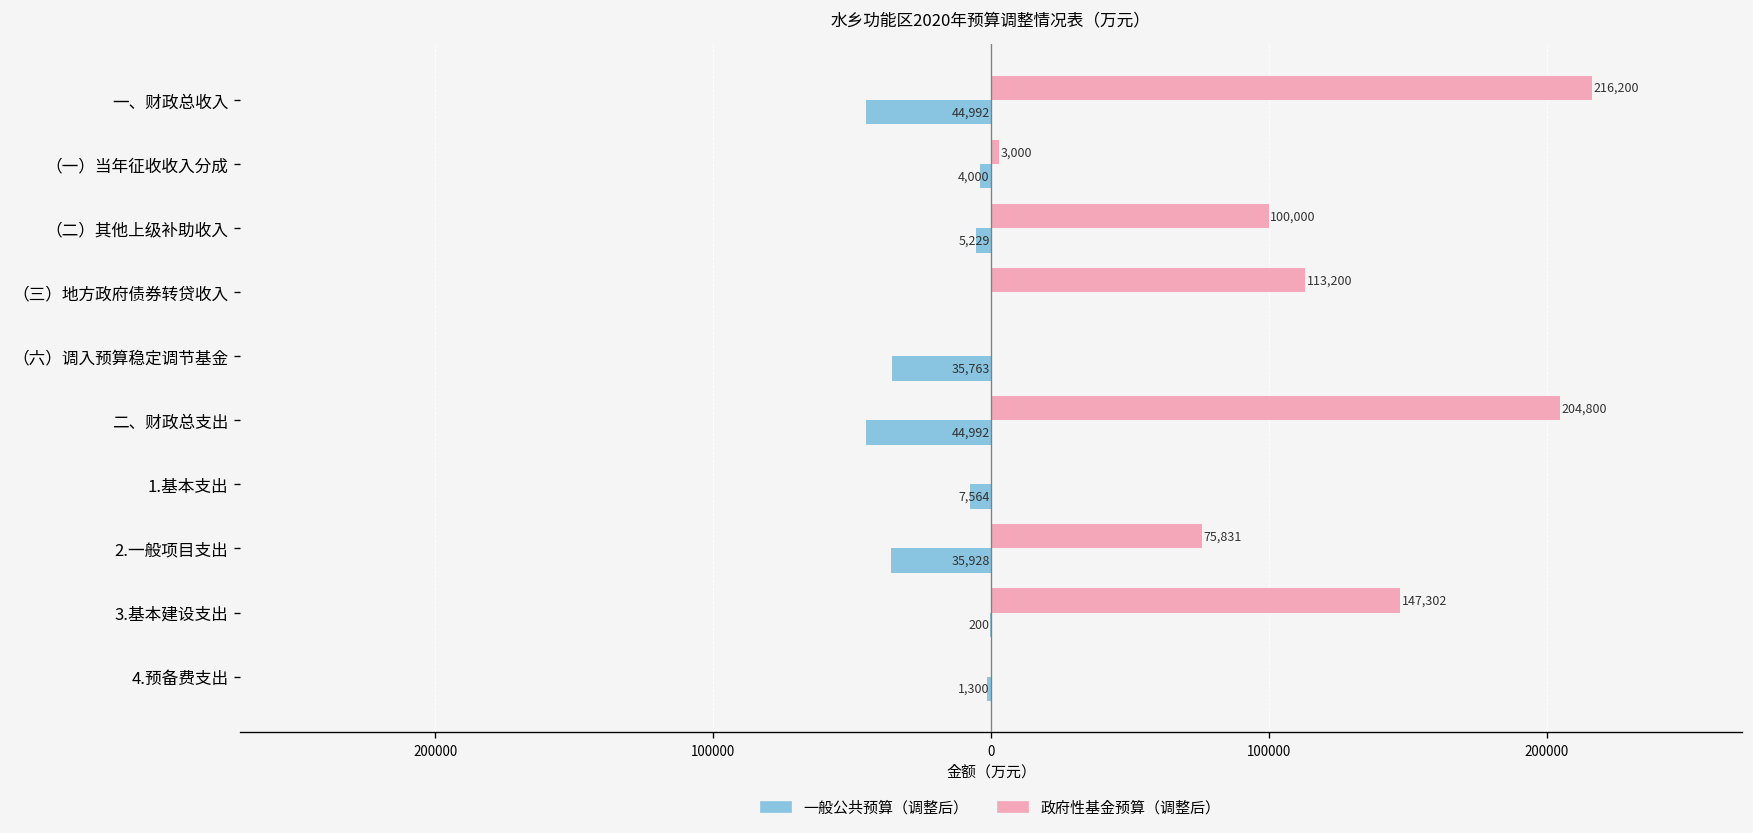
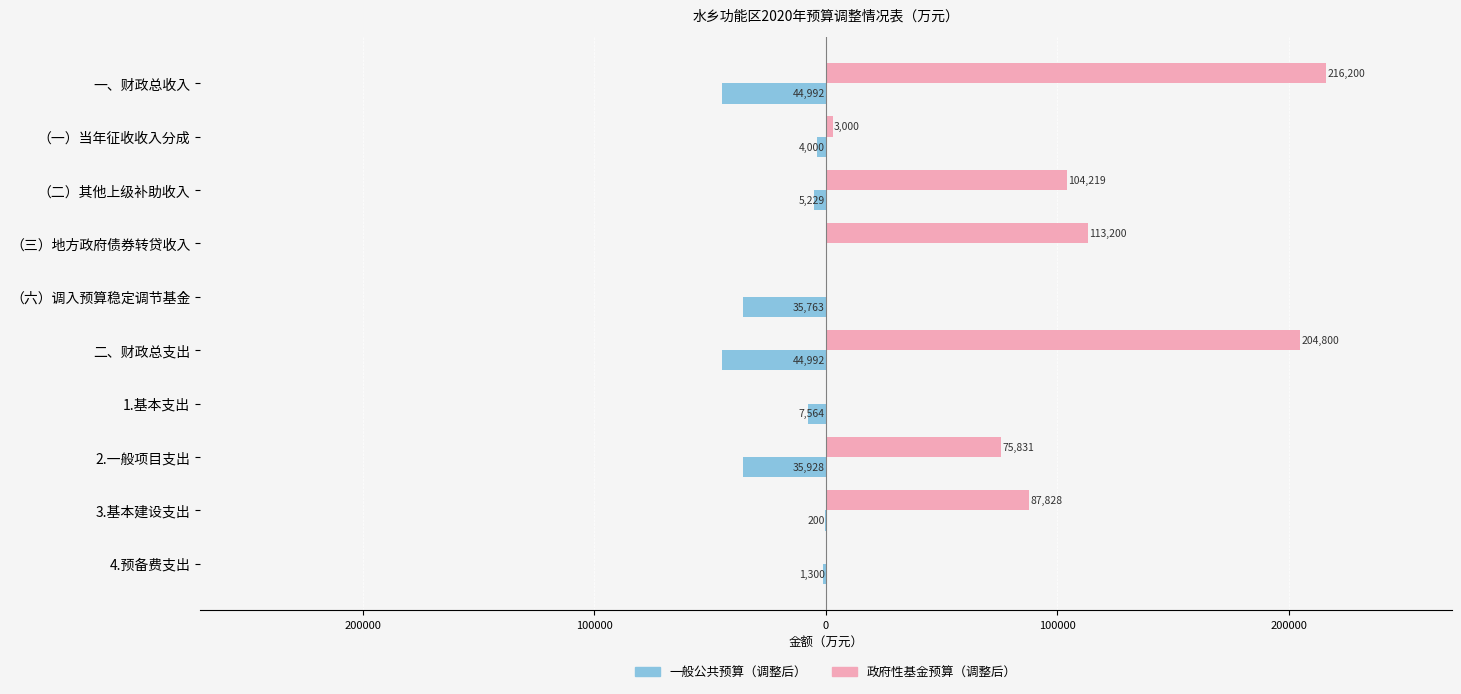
政府性基金预算（调整后）, （二）其他上级补助收入: 100,000 -> 104,219
政府性基金预算（调整后）, 3.基本建设支出: 147,302 -> 87,828
